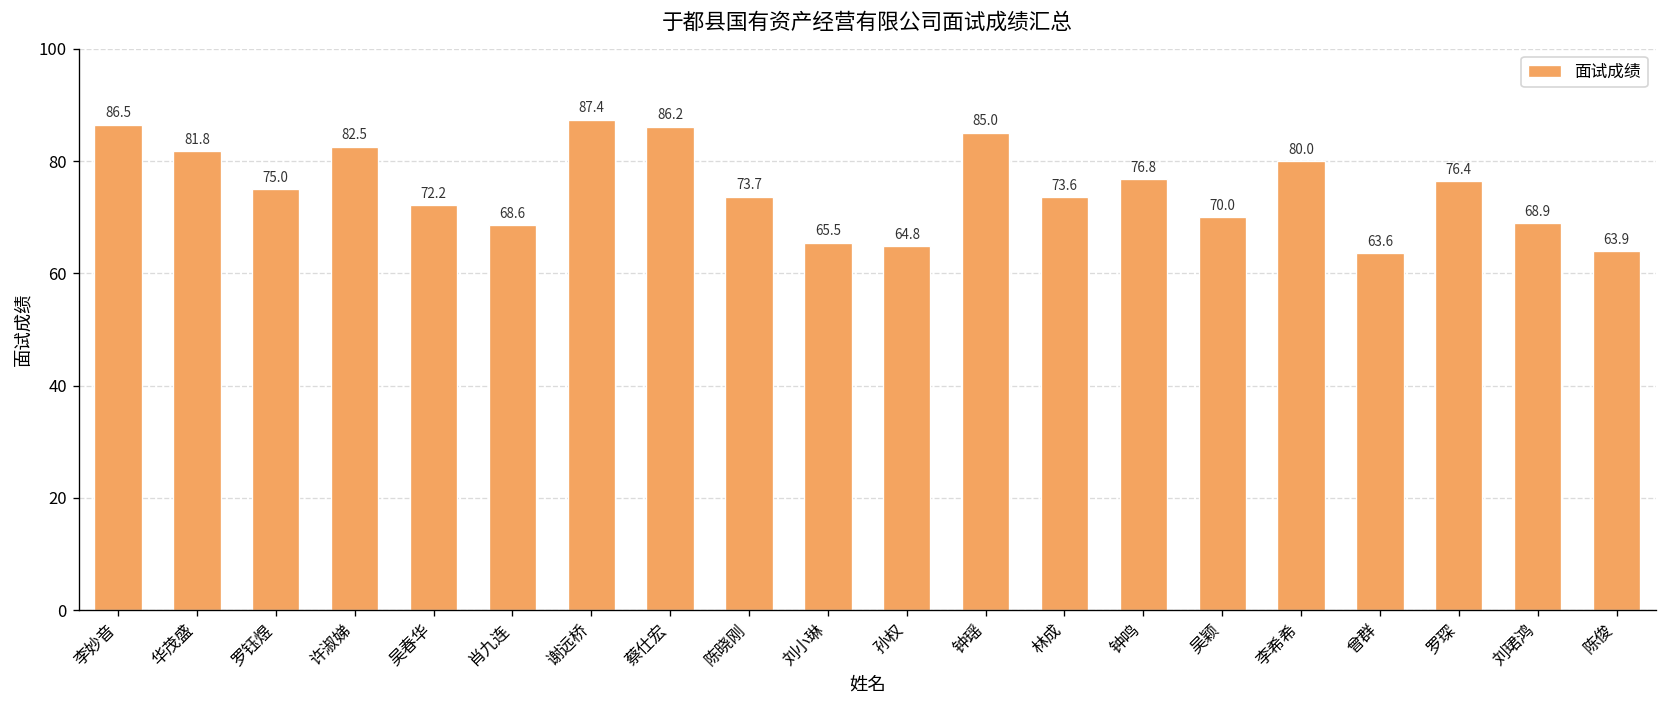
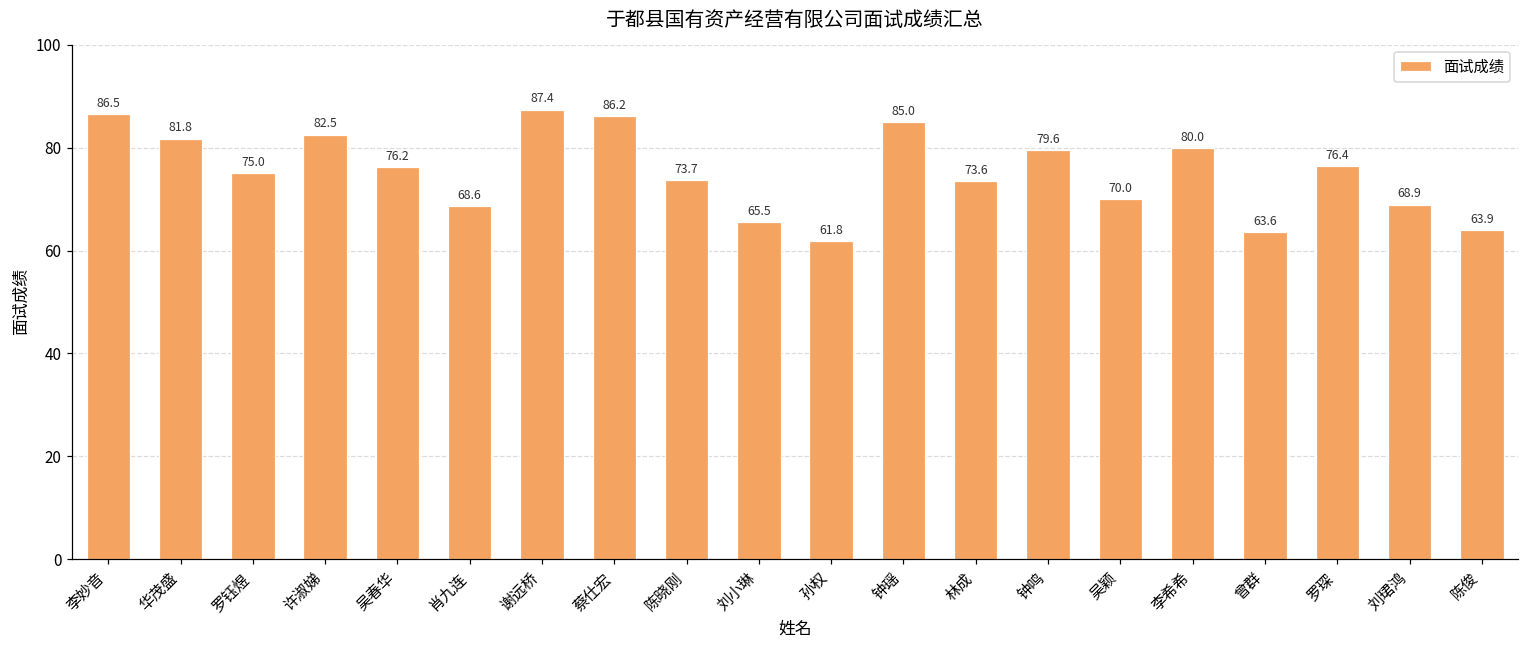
吴春华: 72.2 -> 76.2
孙权: 64.8 -> 61.8
钟鸣: 76.8 -> 79.6
